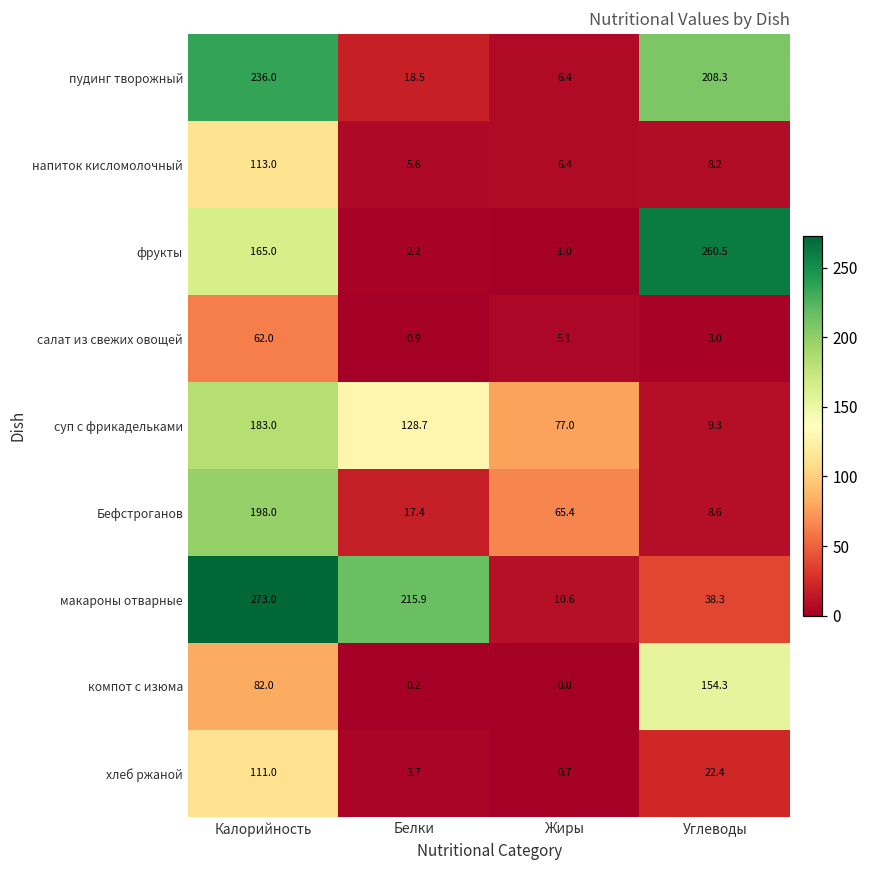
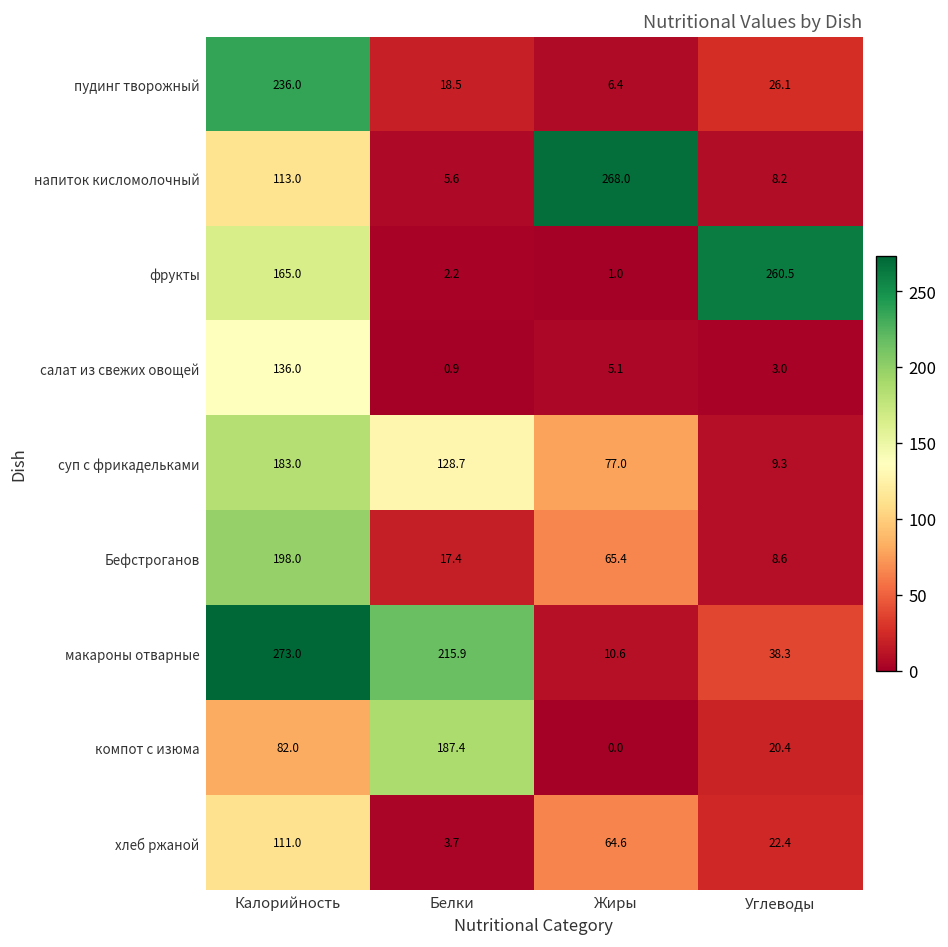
пудинг творожный, Углеводы: 208.3 -> 26.1
напиток кисломолочный, Жиры: 6.4 -> 268.0
салат из свежих овощей, Калорийность: 62.0 -> 136.0
компот с изюма, Белки: 0.2 -> 187.4
компот с изюма, Углеводы: 154.3 -> 20.4
хлеб ржаной, Жиры: 0.7 -> 64.6
